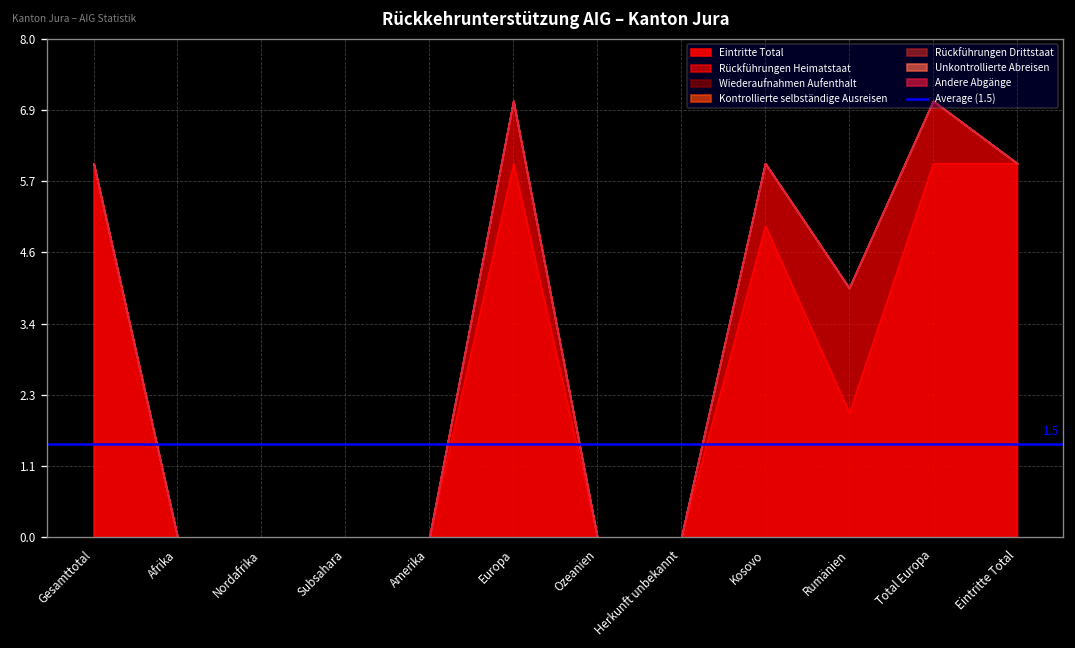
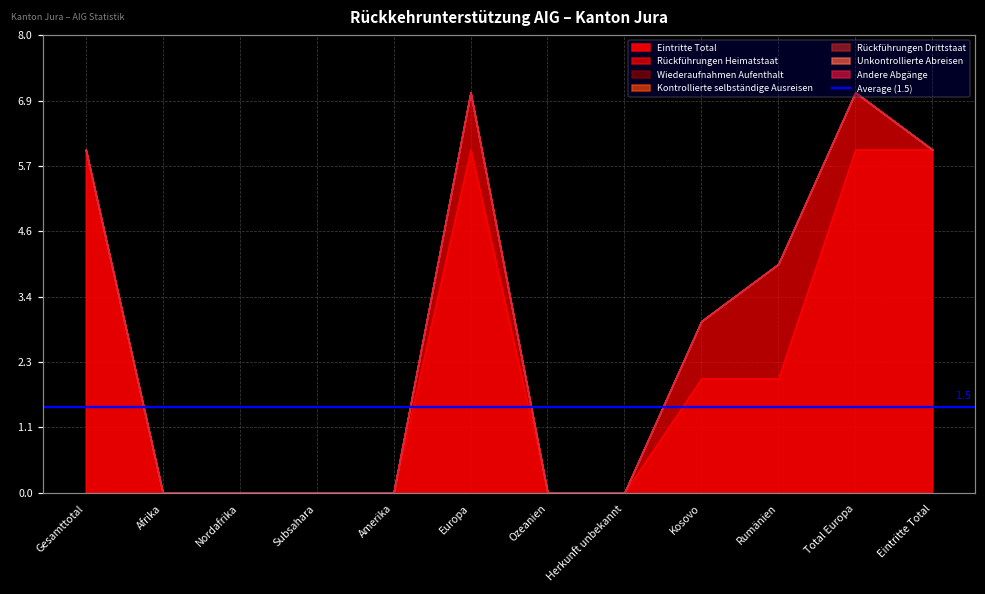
Eintritte Total, Kosovo: 5 -> 2
